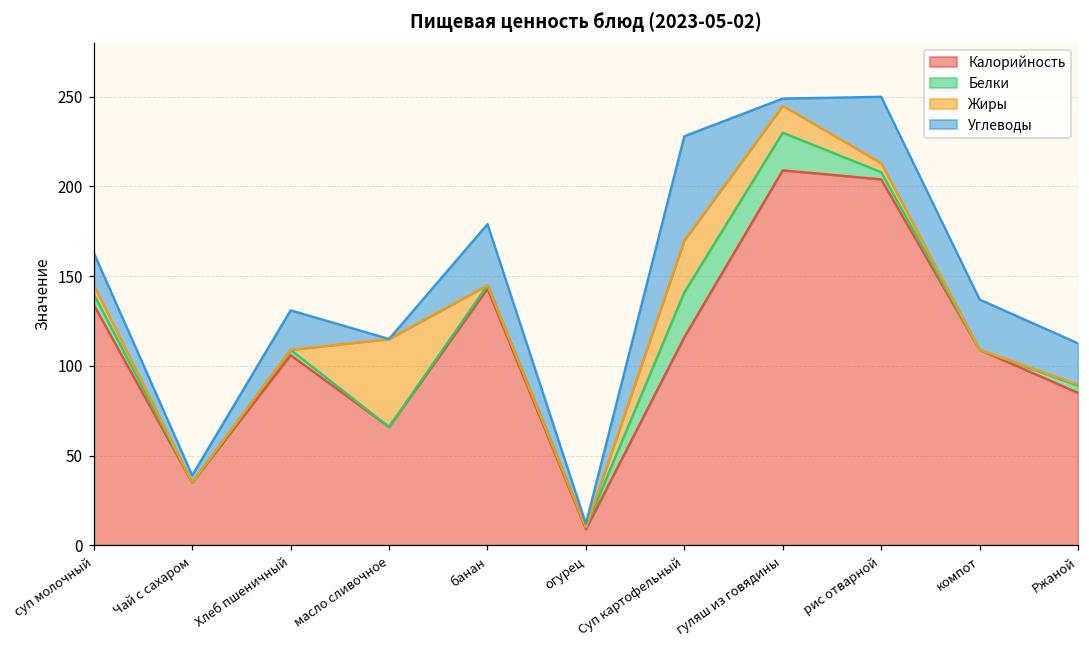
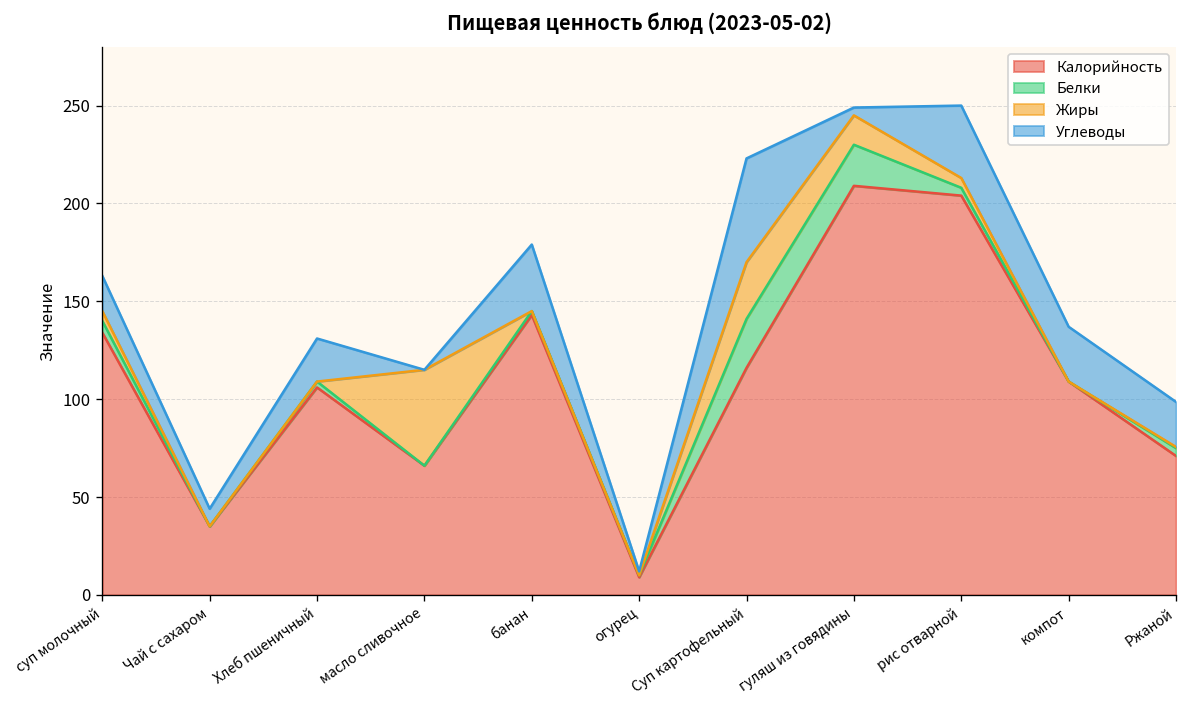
Углеводы, Чай с сахаром: 4 -> 9
Углеводы, Суп картофельный: 58 -> 53
Калорийность, Ржаной: 85 -> 71
